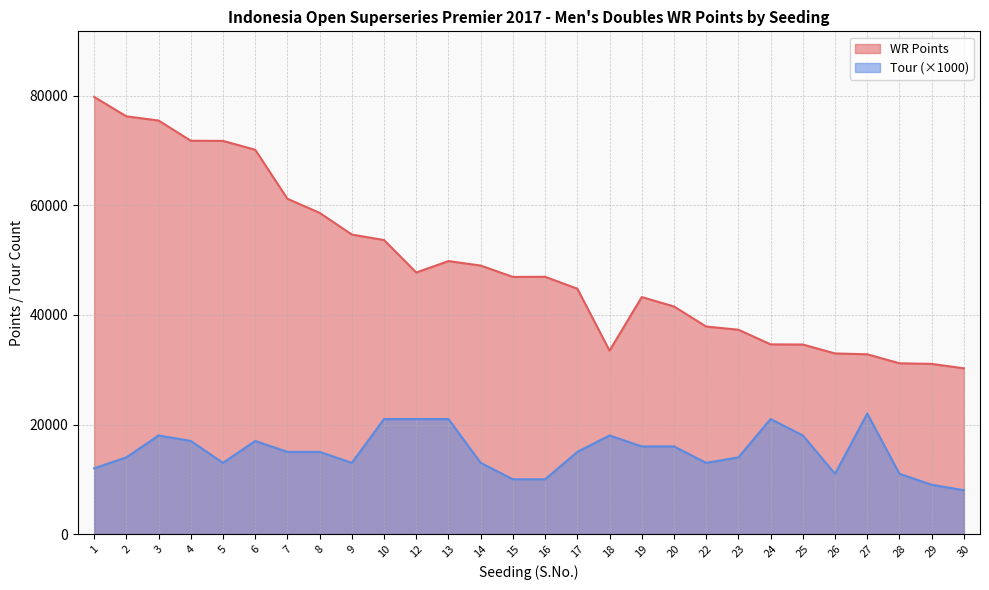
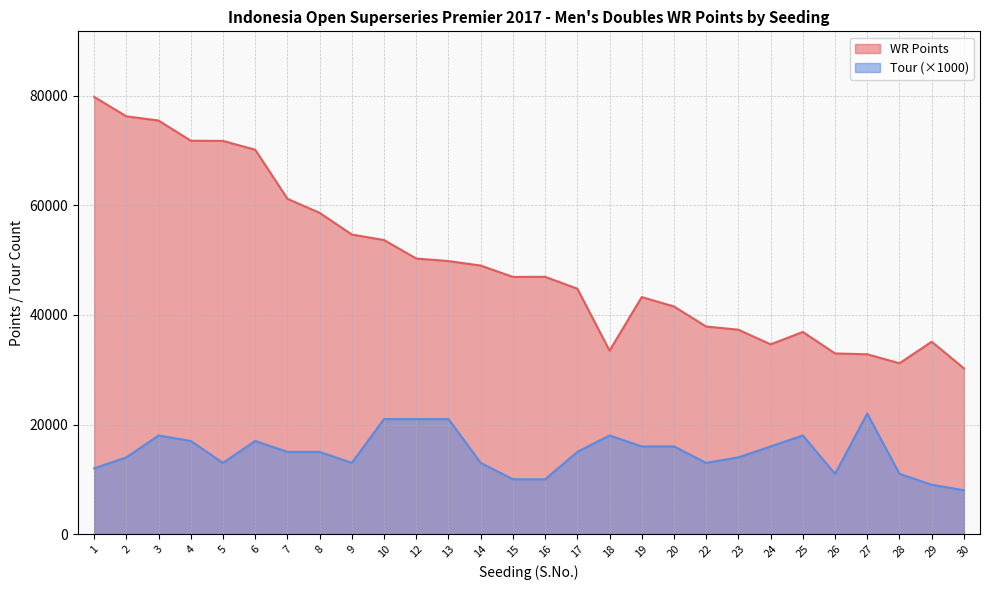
WR Points, 12: 48000 -> 50000
Tour (×1000), 24: 21000 -> 16000
WR Points, 25: 35000 -> 37000
WR Points, 29: 31000 -> 35000
